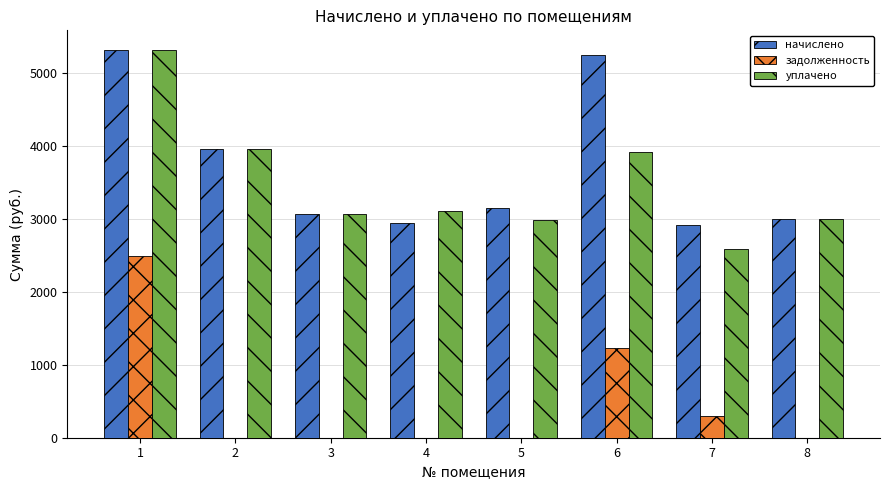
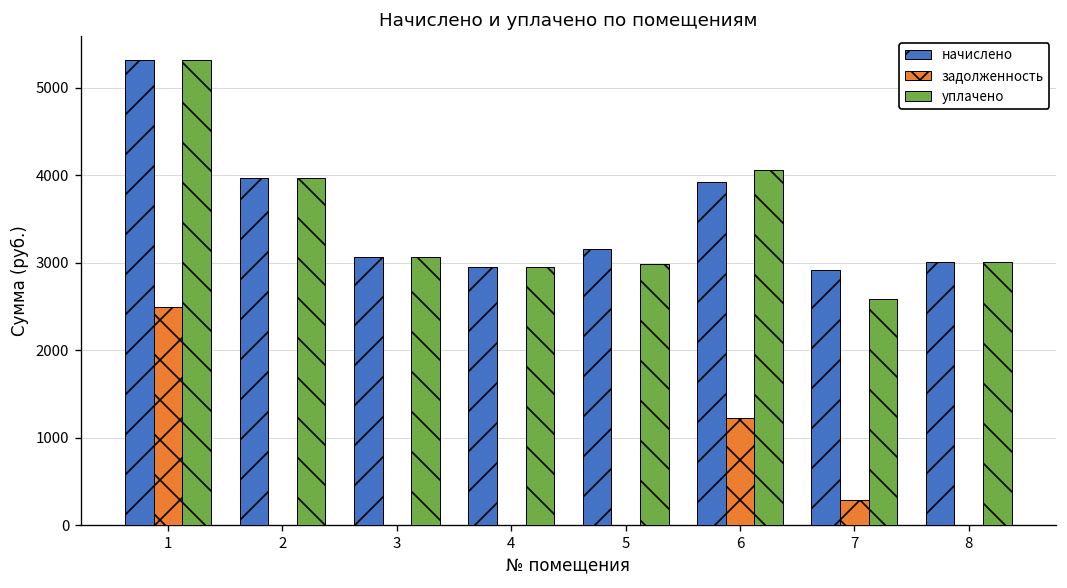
уплачено, 4: 3100 -> 2900
начислено, 6: 5300 -> 3900
уплачено, 6: 3900 -> 4100
